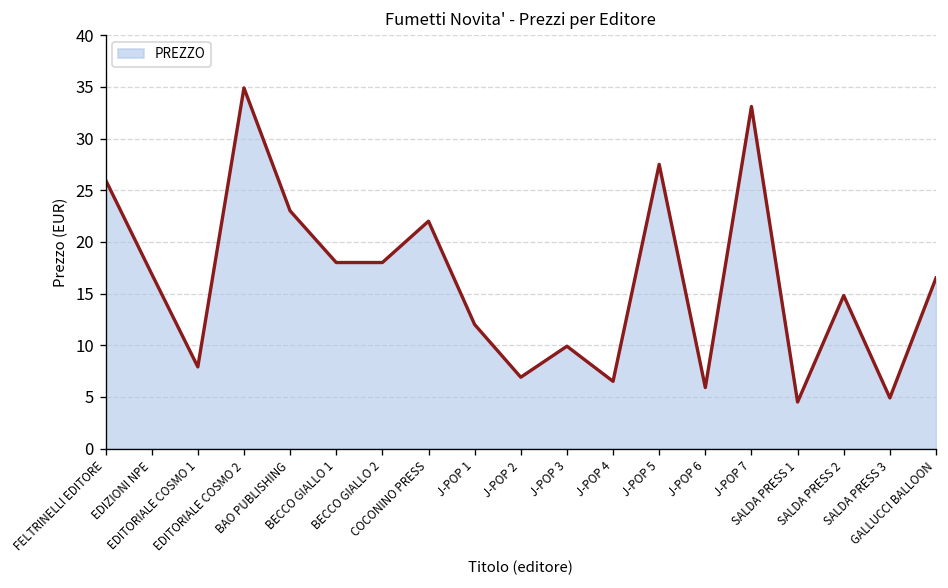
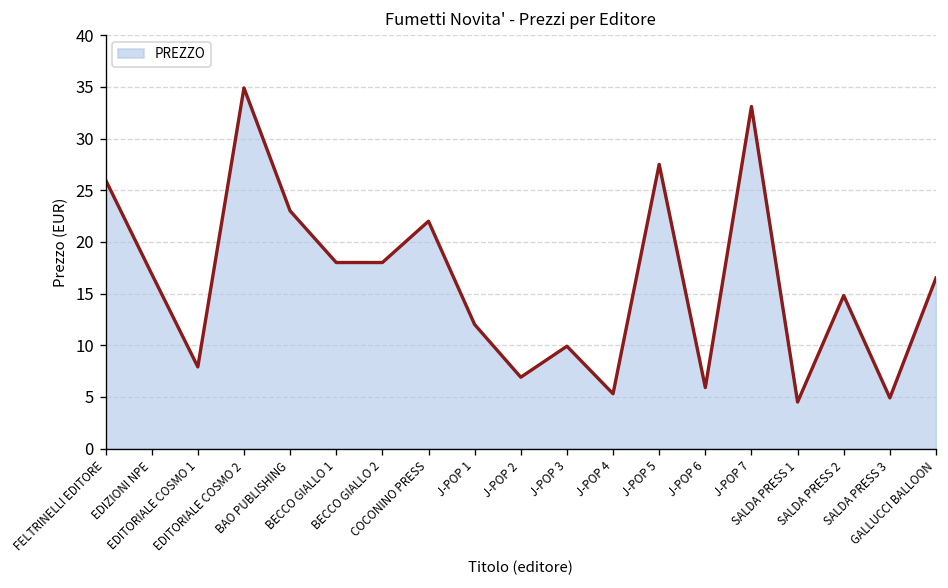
J-POP 4: 7 -> 5
